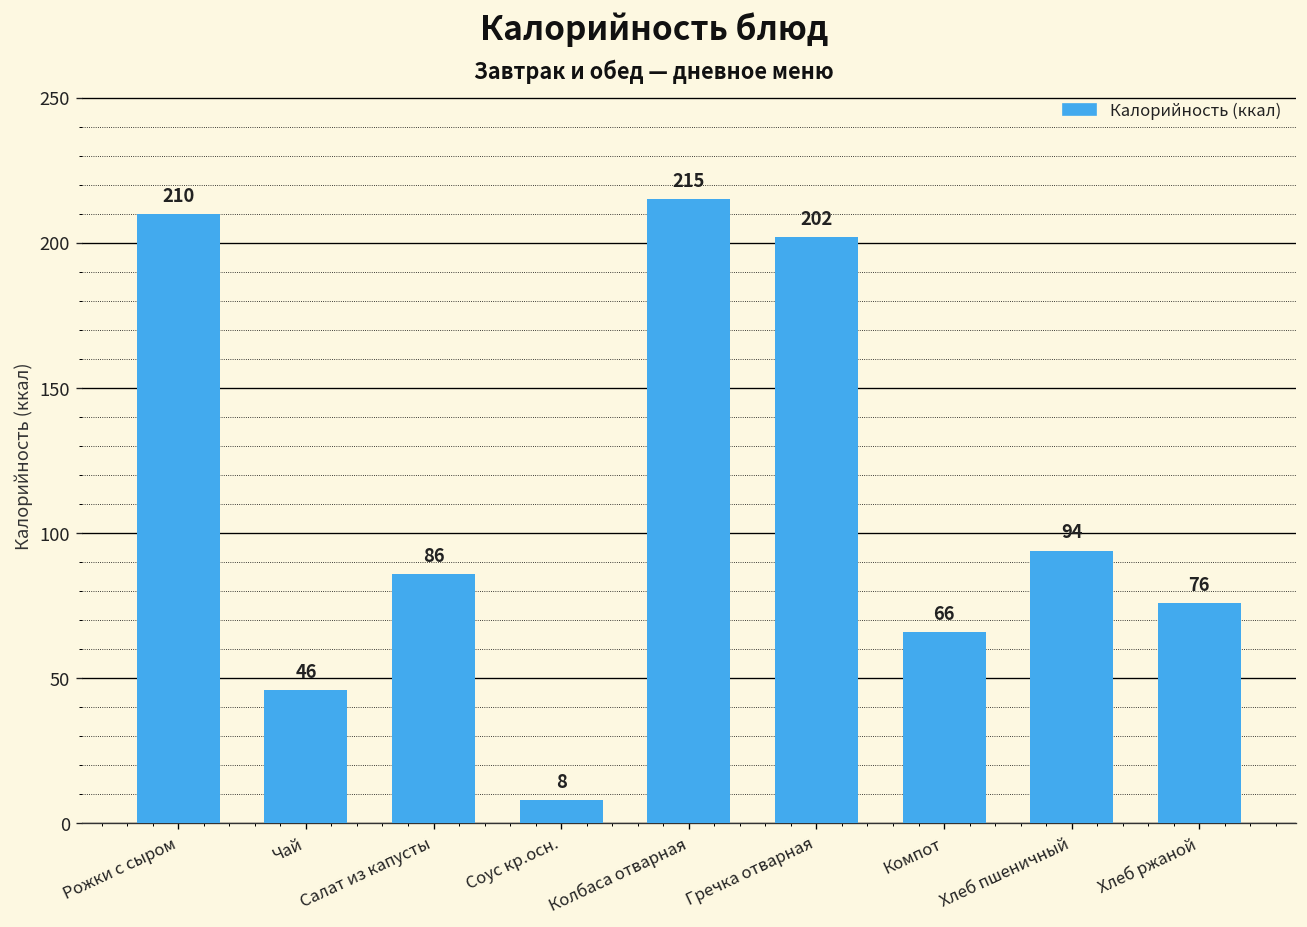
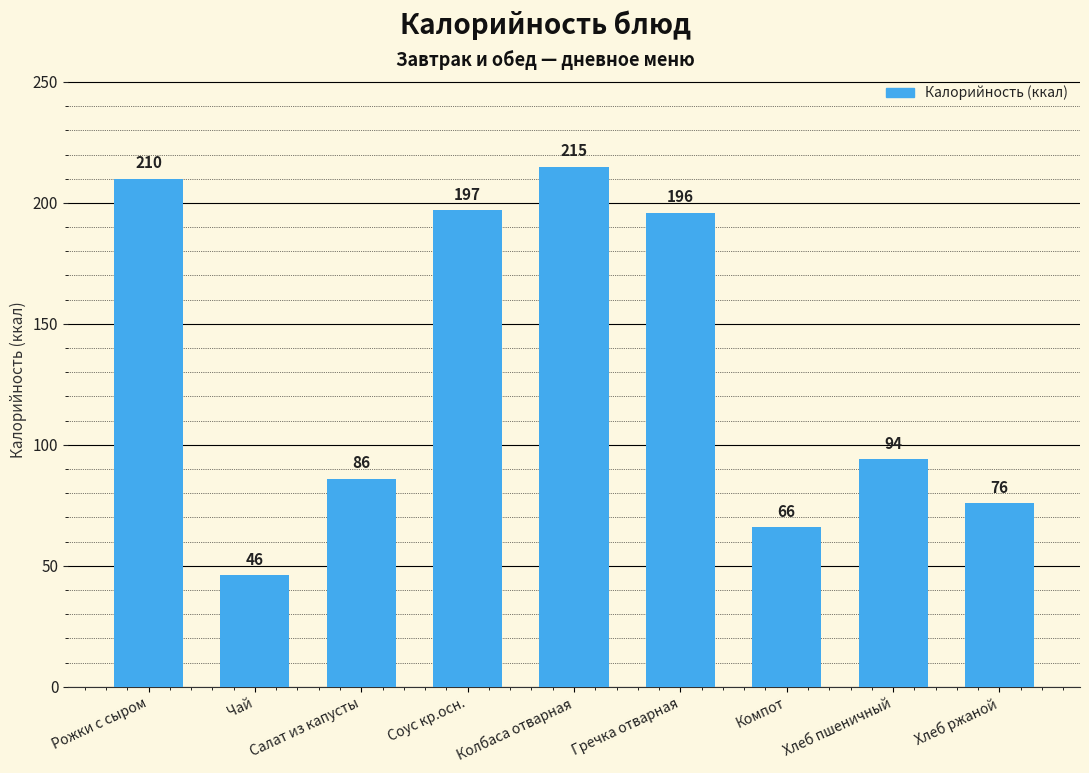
Соус кр.осн.: 8 -> 197
Гречка отварная: 202 -> 196
